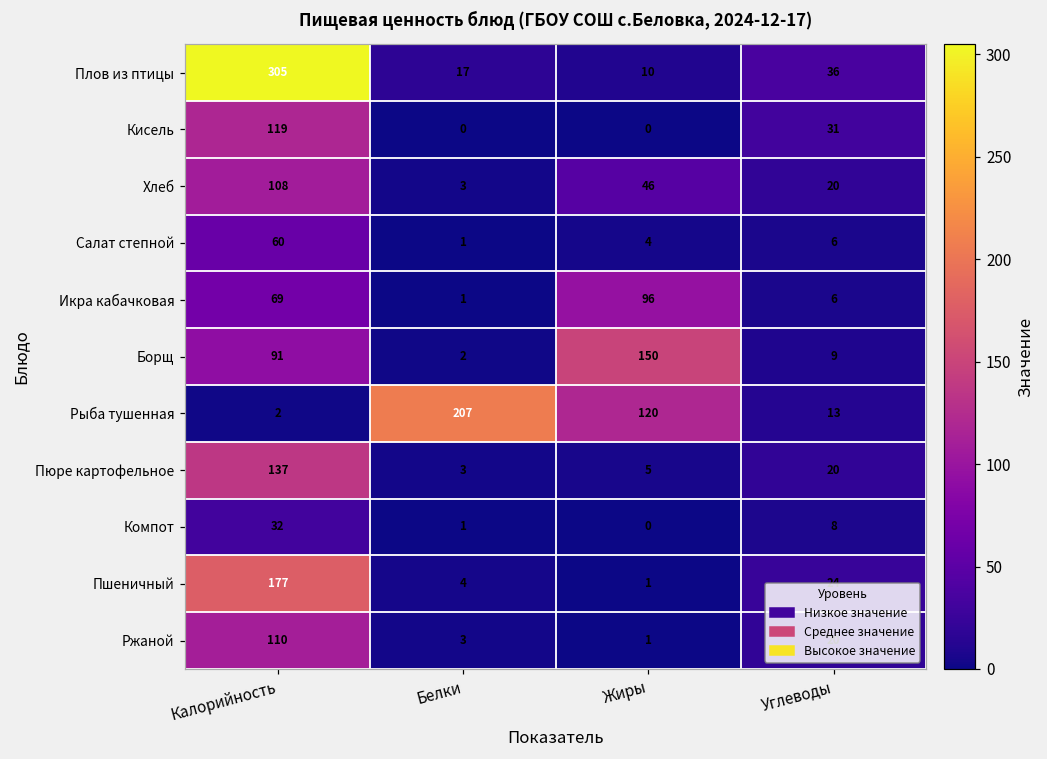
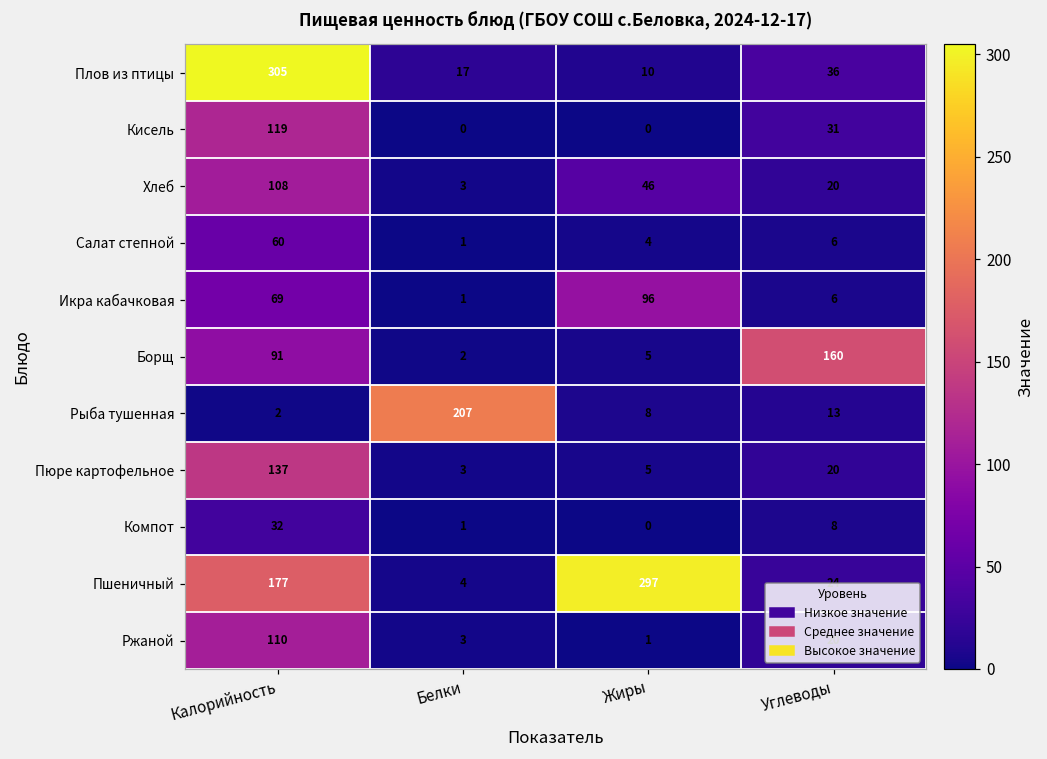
Борщ, Жиры: 150 -> 5
Борщ, Углеводы: 9 -> 160
Рыба тушенная, Жиры: 120 -> 8
Пшеничный, Жиры: 1 -> 297
